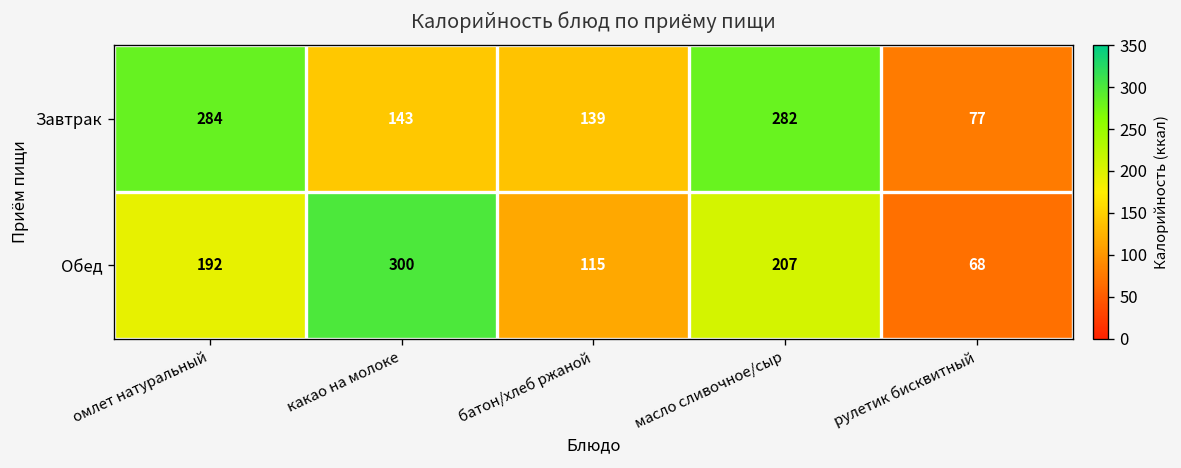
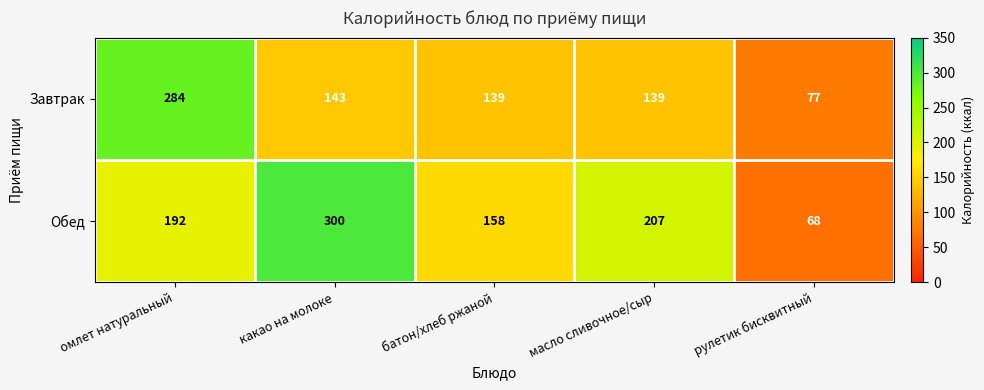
Завтрак, масло сливочное/сыр: 282 -> 139
Обед, батон/хлеб ржаной: 115 -> 158
